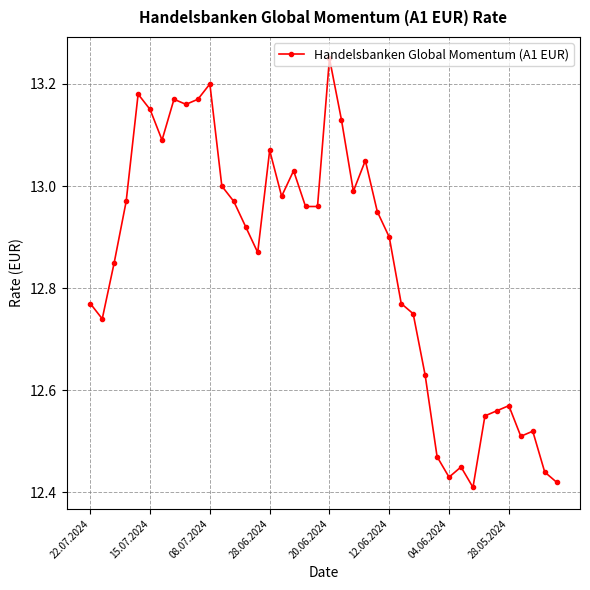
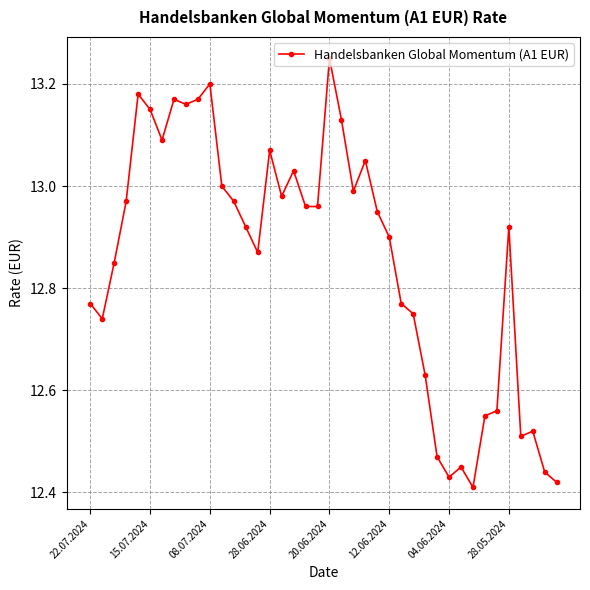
28.05.2024: 12.57 -> 12.92
